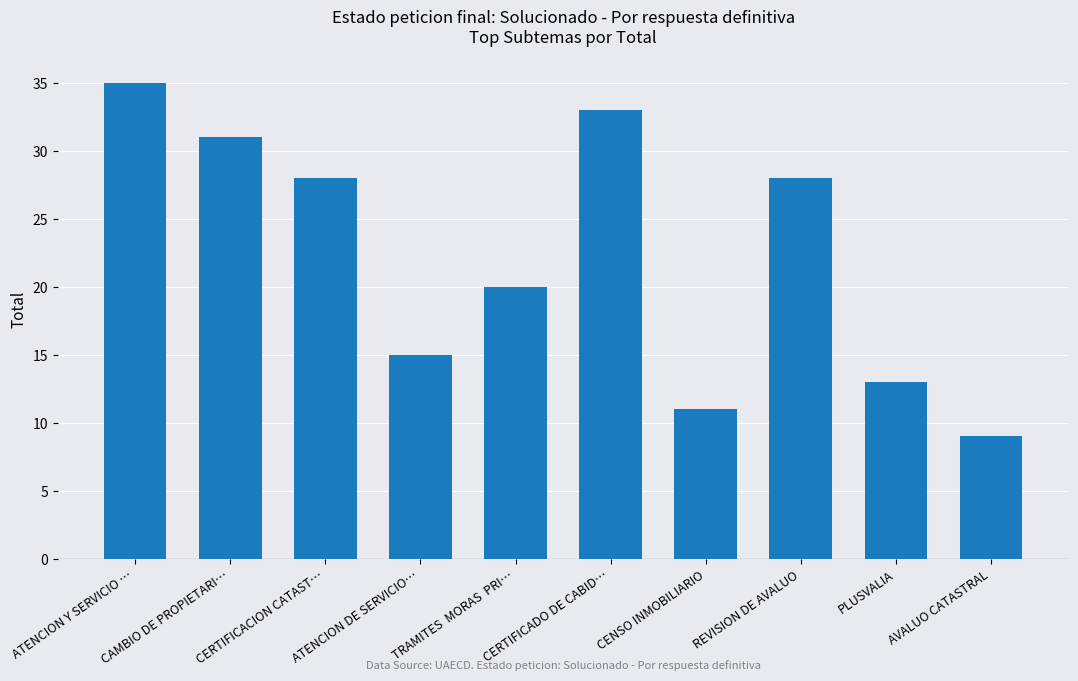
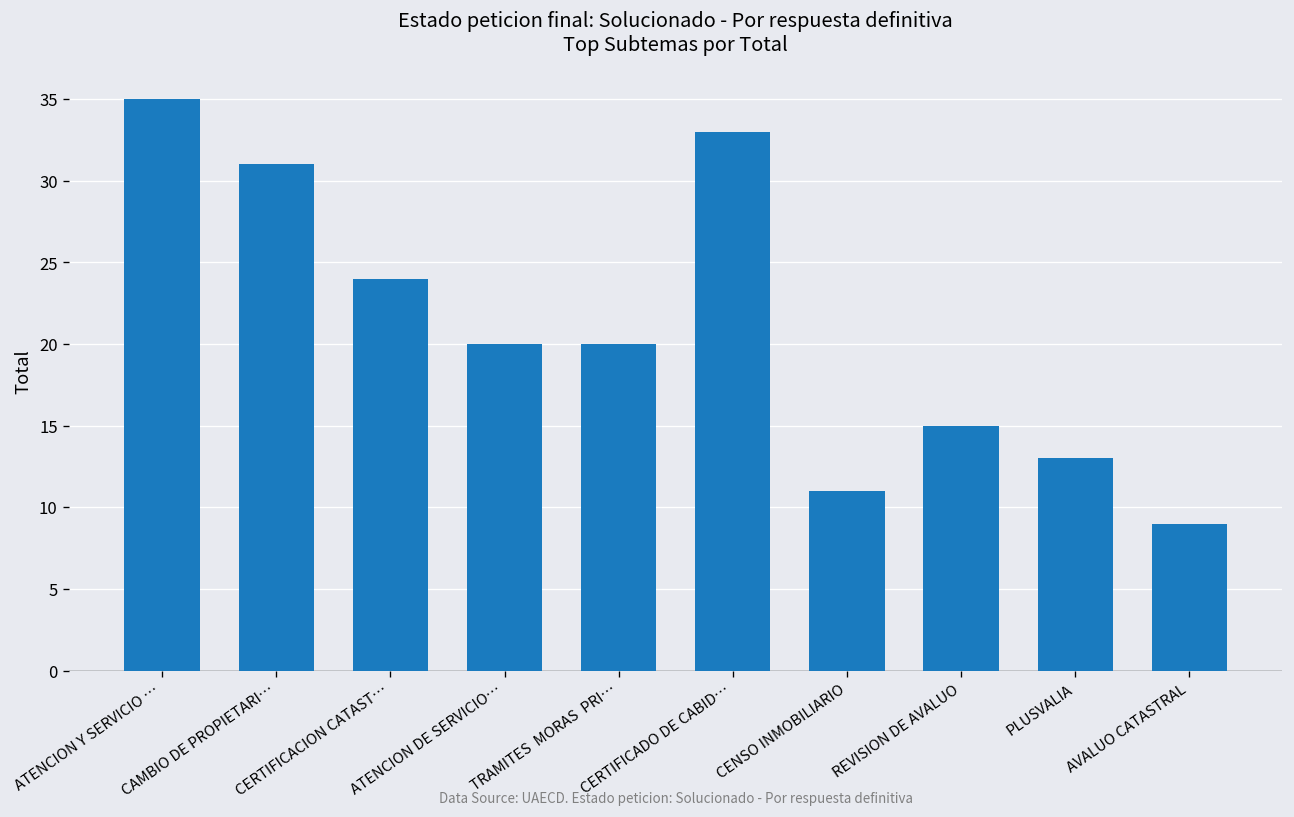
CERTIFICACION CATAST…: 28 -> 24
ATENCION DE SERVICIO…: 15 -> 20
REVISION DE AVALUO: 28 -> 15
